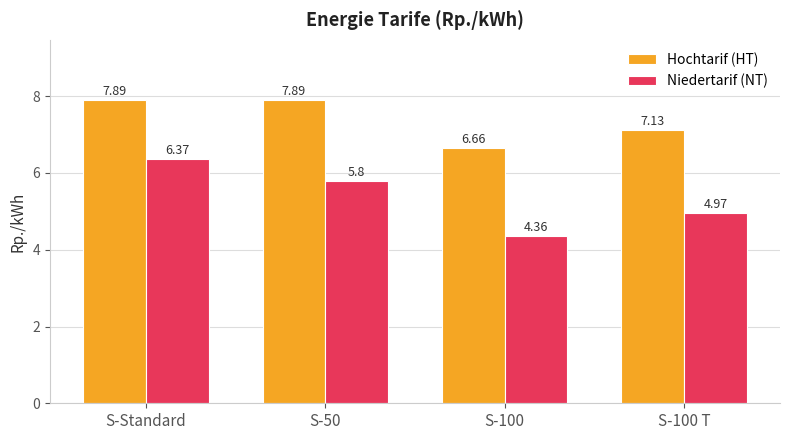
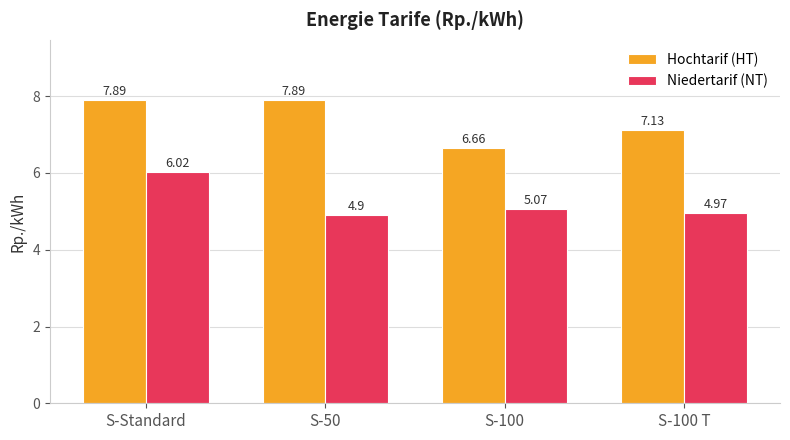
Niedertarif (NT), S-Standard: 6.37 -> 6.02
Niedertarif (NT), S-50: 5.8 -> 4.9
Niedertarif (NT), S-100: 4.36 -> 5.07
